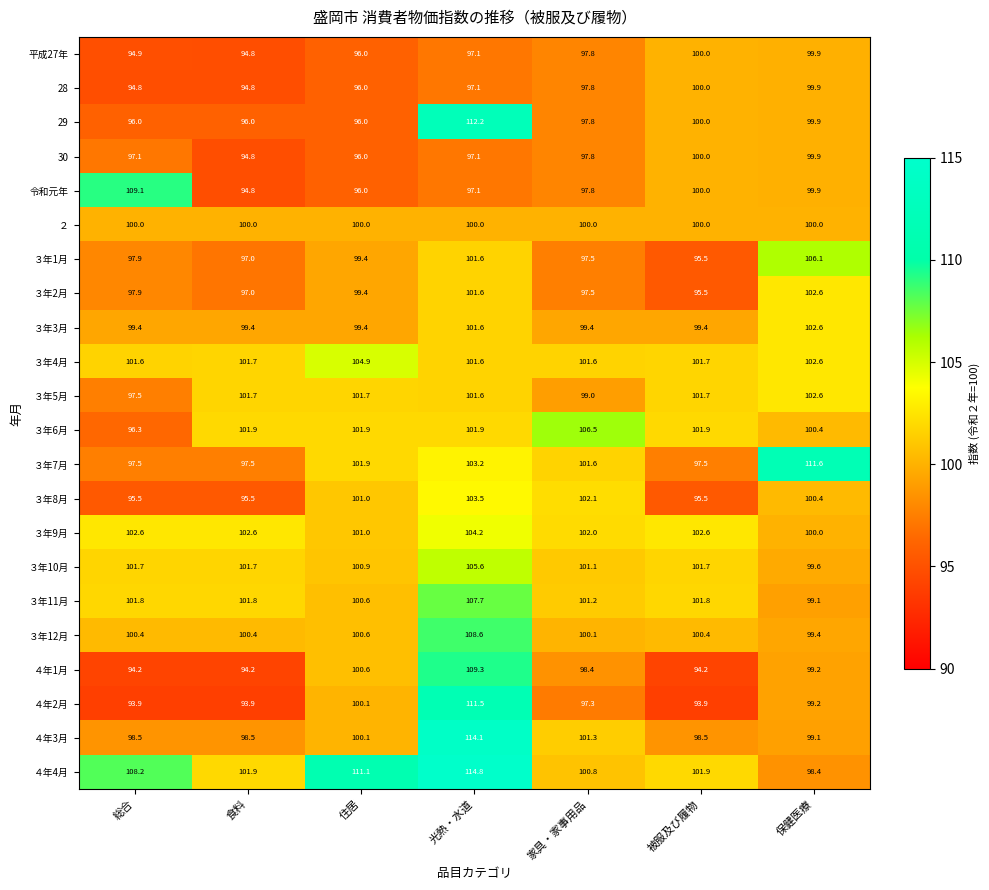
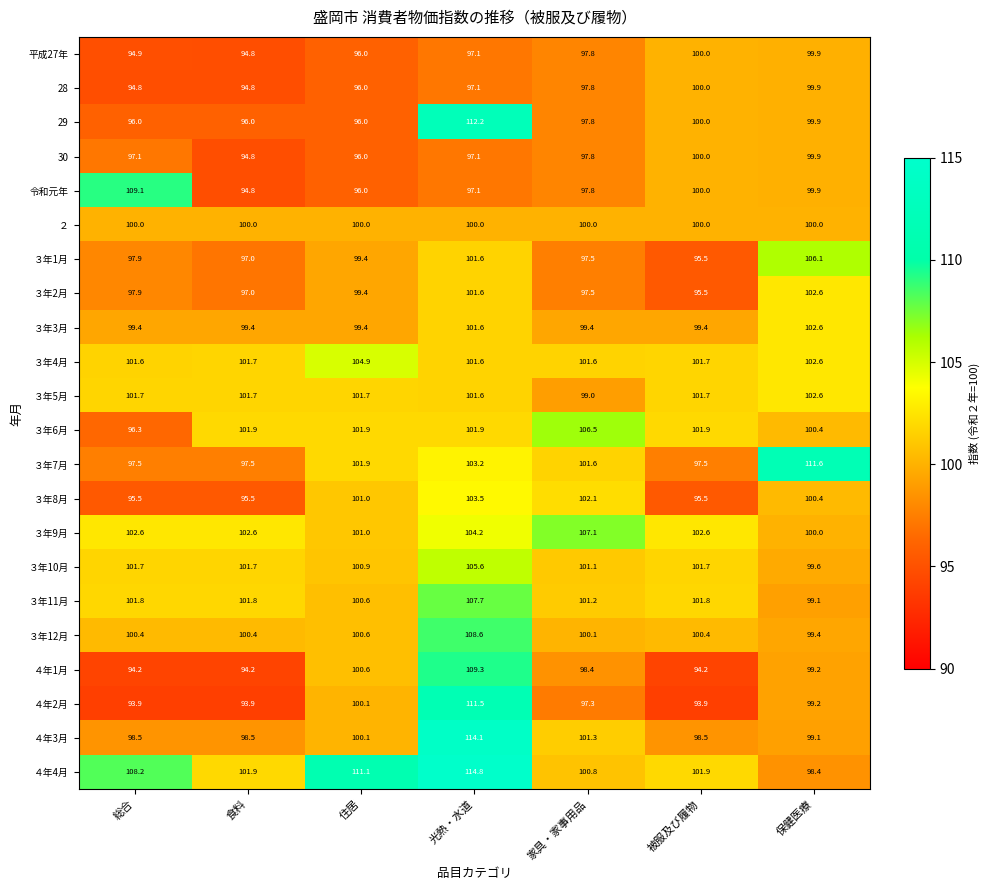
３年5月, 総合: 97.5 -> 101.7
３年9月, 家具・家事用品: 102.0 -> 107.1
